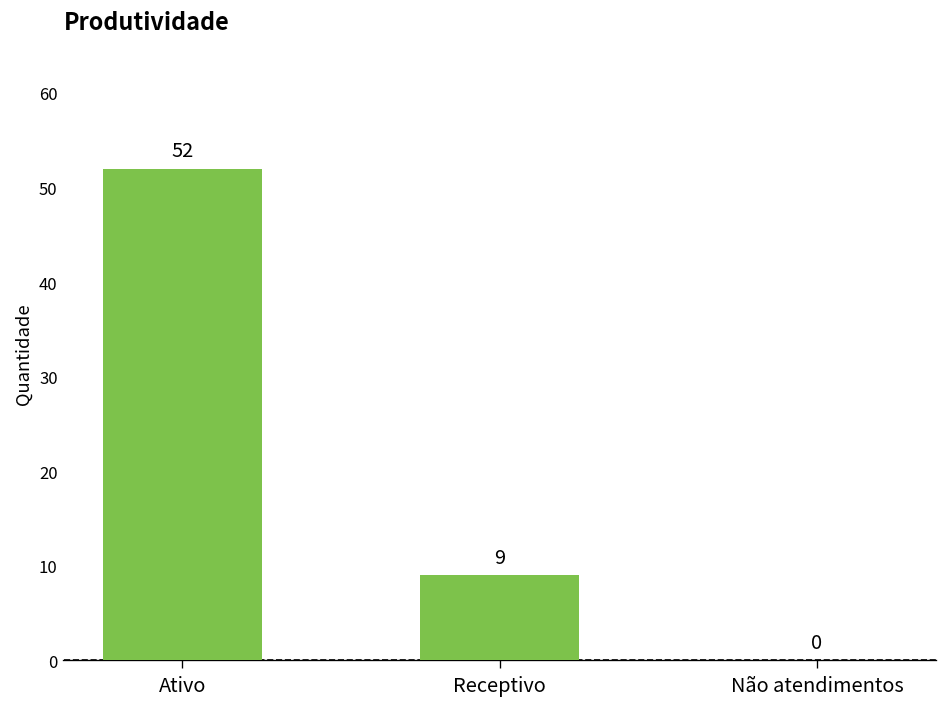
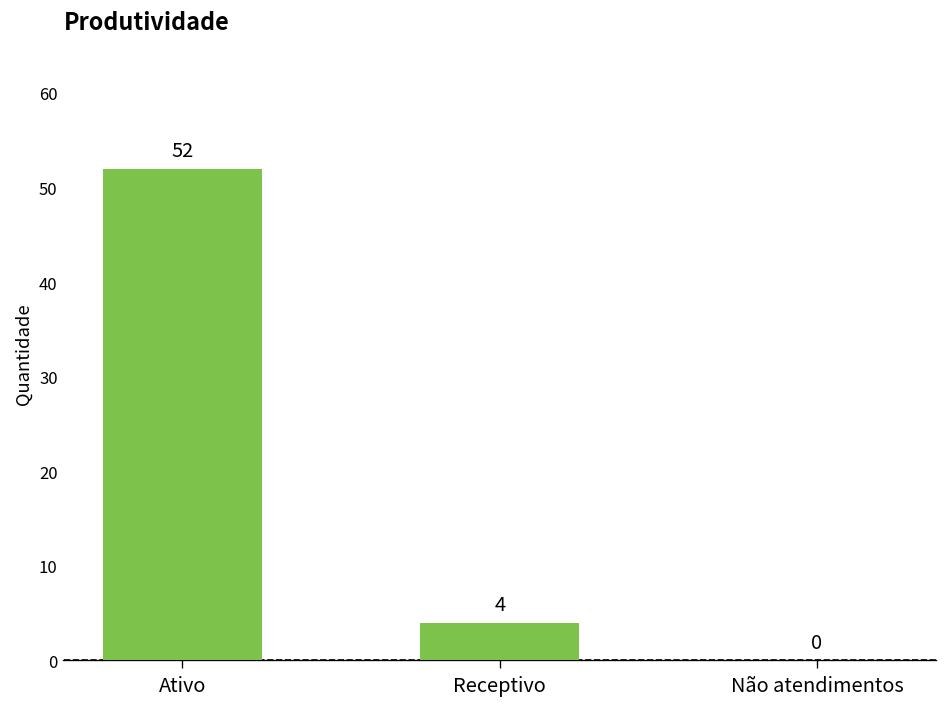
Receptivo: 9 -> 4
